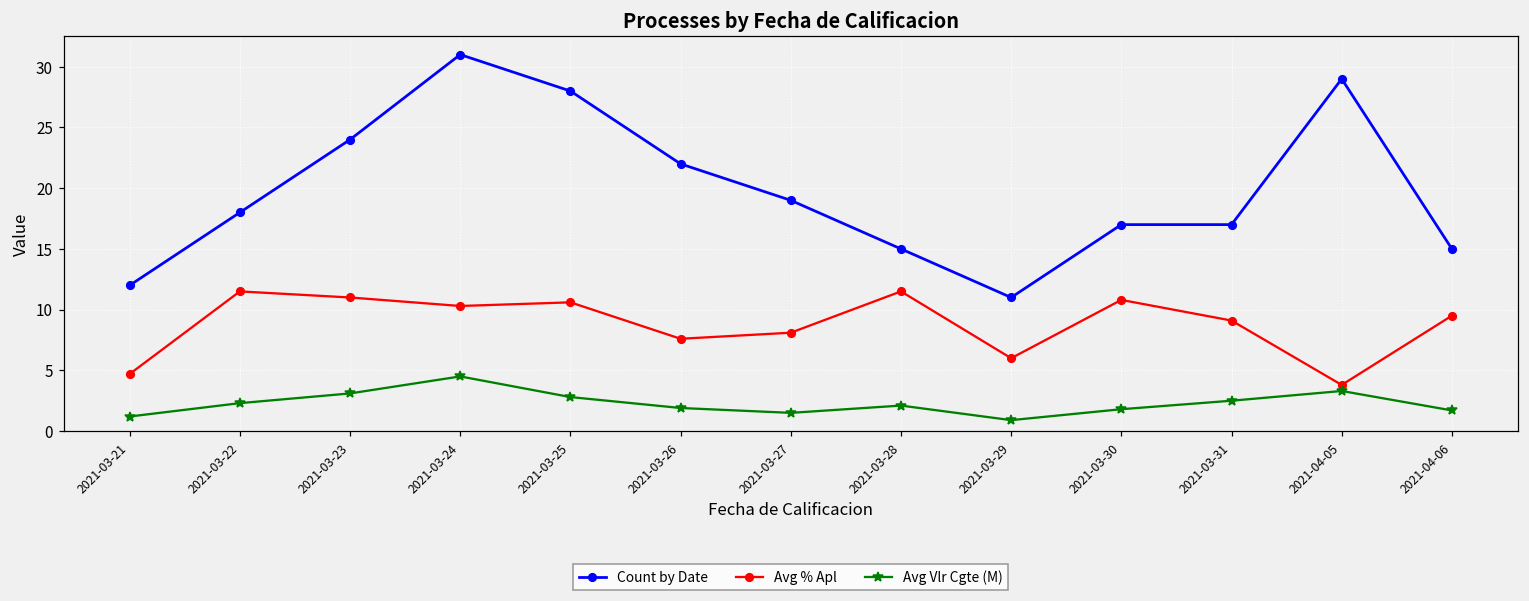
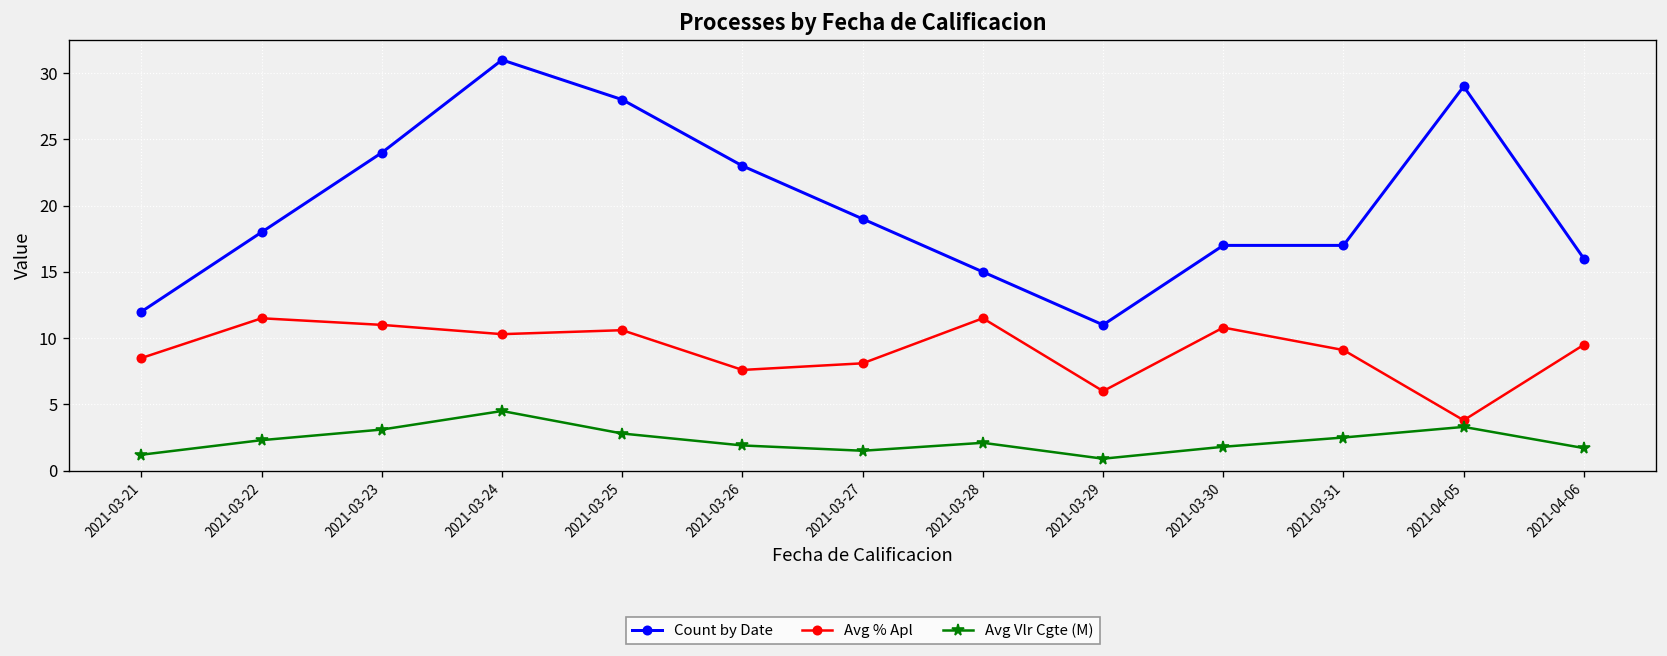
Avg % Apl, 2021-03-21: 4.7 -> 8.5
Count by Date, 2021-03-26: 22 -> 23
Count by Date, 2021-04-06: 15 -> 16
